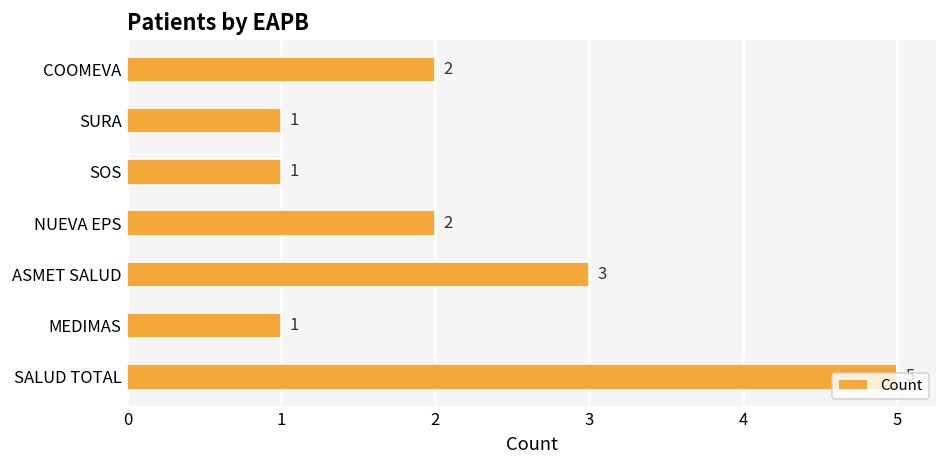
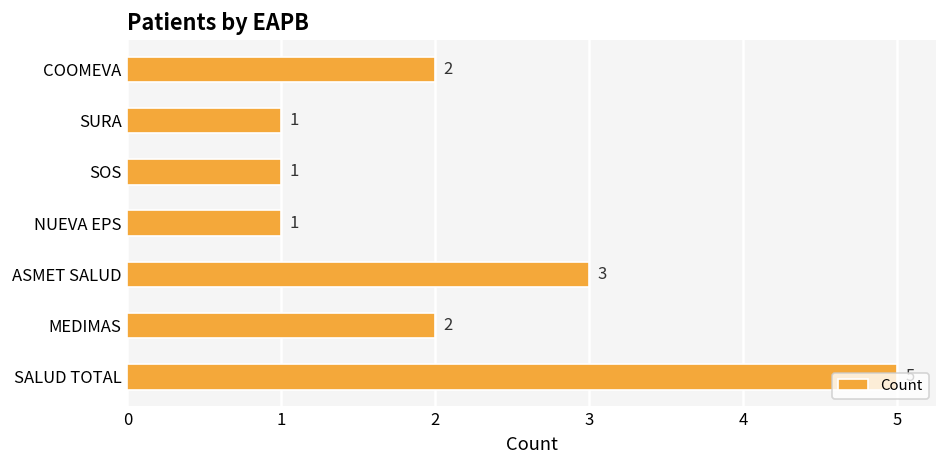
NUEVA EPS: 2 -> 1
MEDIMAS: 1 -> 2
